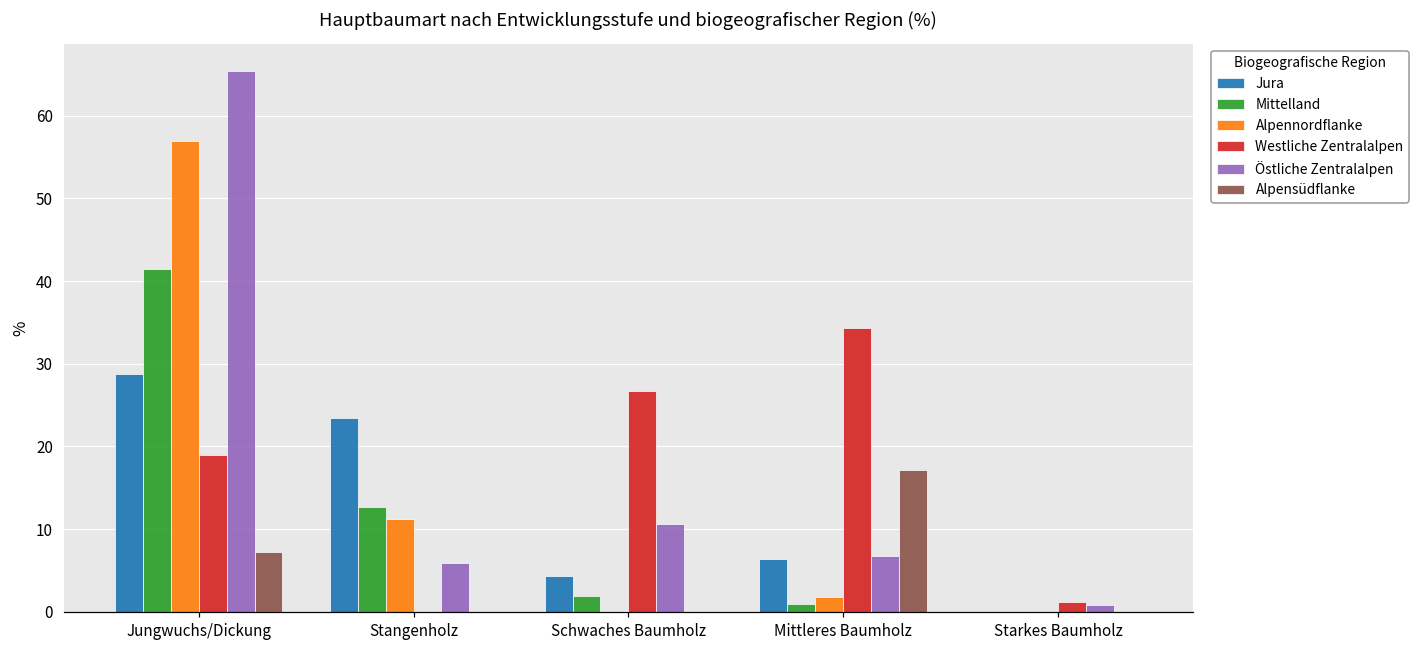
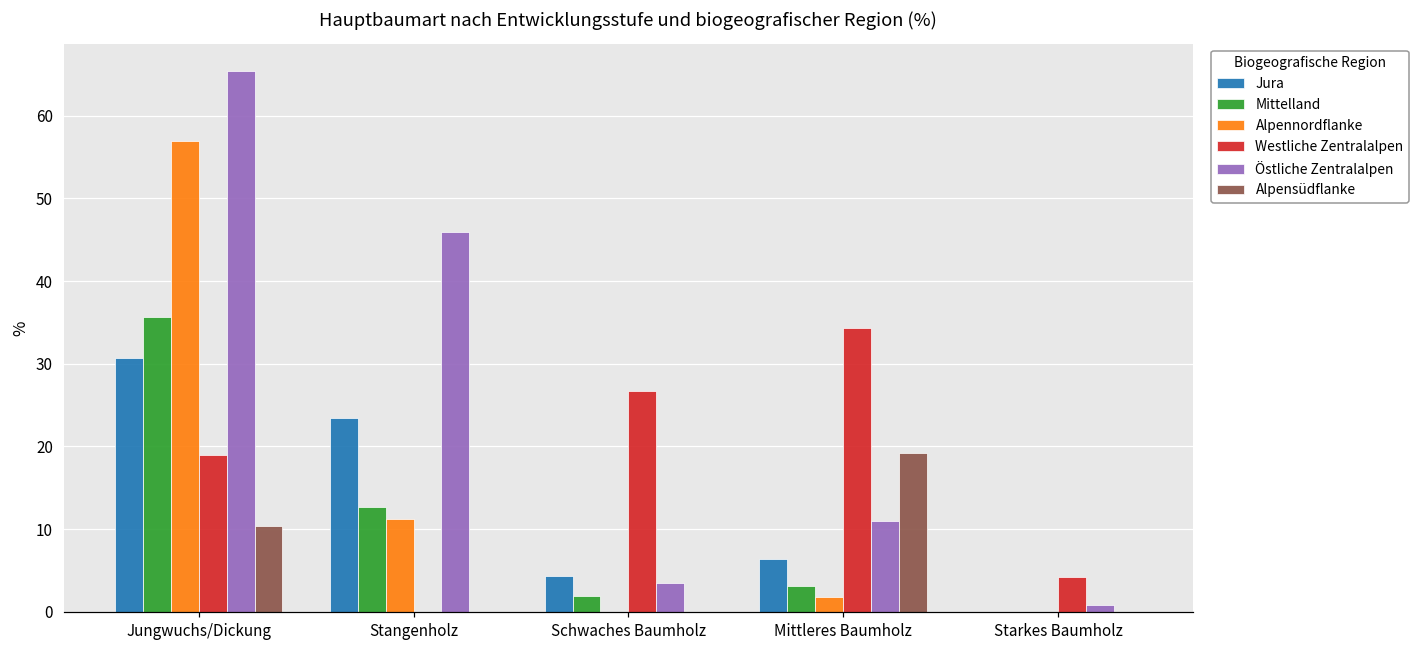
Jura, Jungwuchs/Dickung: 29 -> 31
Mittelland, Jungwuchs/Dickung: 42 -> 36
Alpensüdflanke, Jungwuchs/Dickung: 7 -> 10
Östliche Zentralalpen, Stangenholz: 6 -> 46
Östliche Zentralalpen, Schwaches Baumholz: 11 -> 4
Mittelland, Mittleres Baumholz: 1 -> 3
Östliche Zentralalpen, Mittleres Baumholz: 7 -> 11
Alpensüdflanke, Mittleres Baumholz: 17 -> 19
Westliche Zentralalpen, Starkes Baumholz: 1 -> 4
